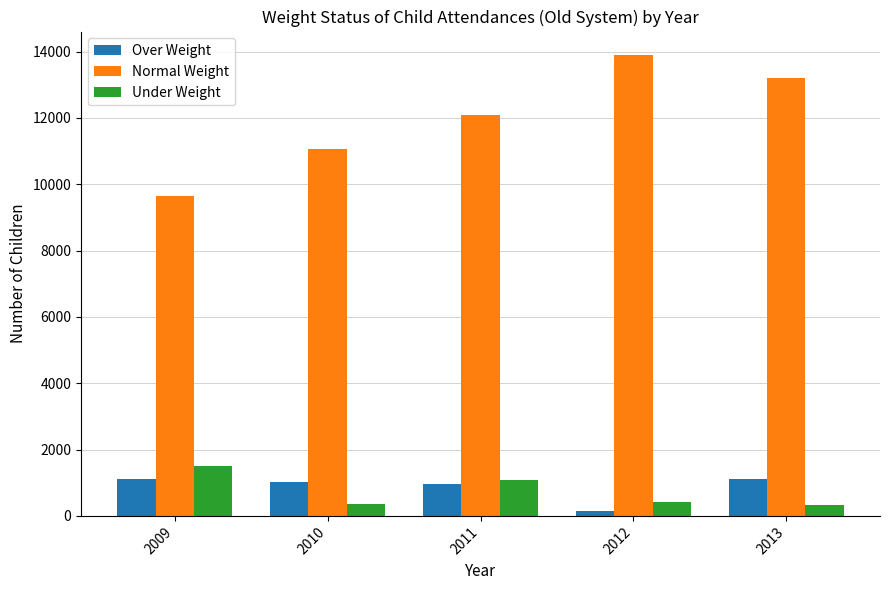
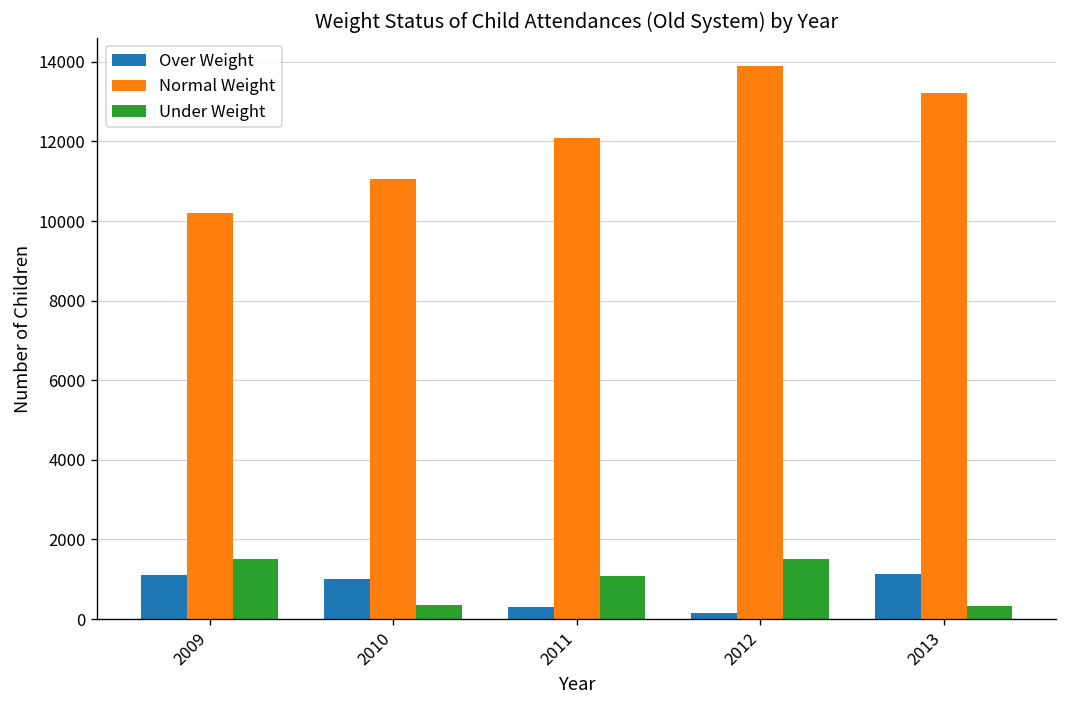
Normal Weight, 2009: 9600 -> 10200
Over Weight, 2011: 1000 -> 300
Under Weight, 2012: 400 -> 1500
